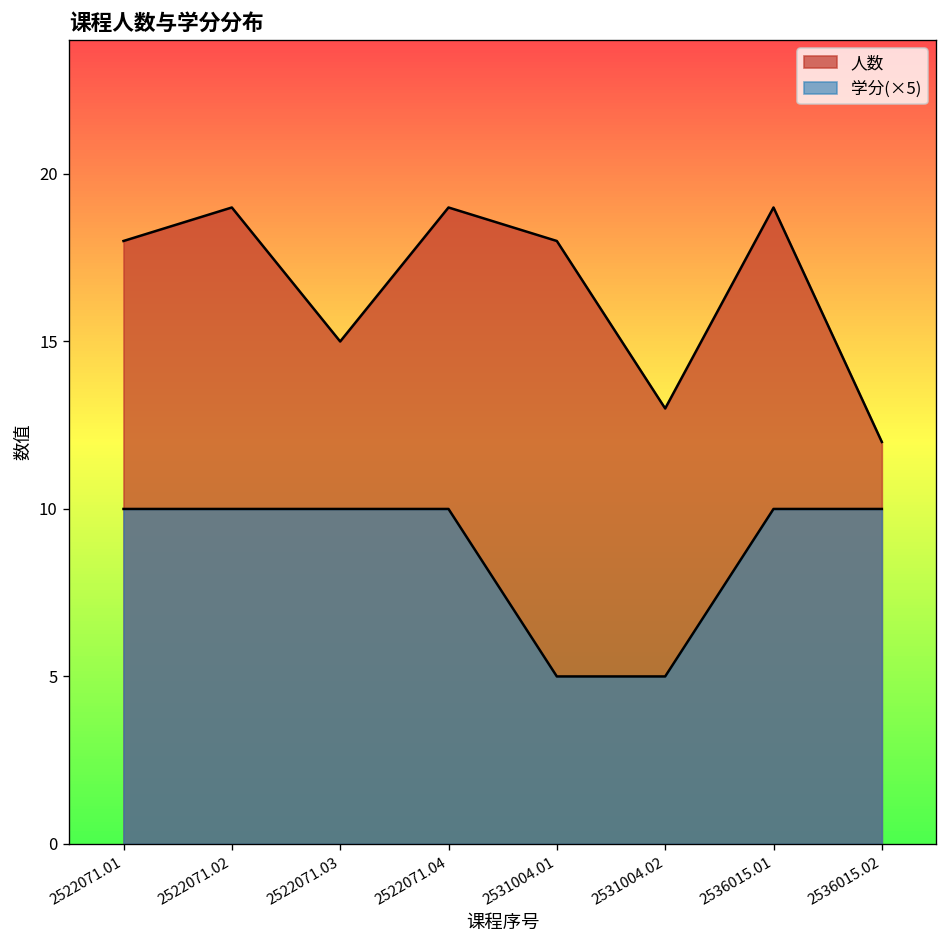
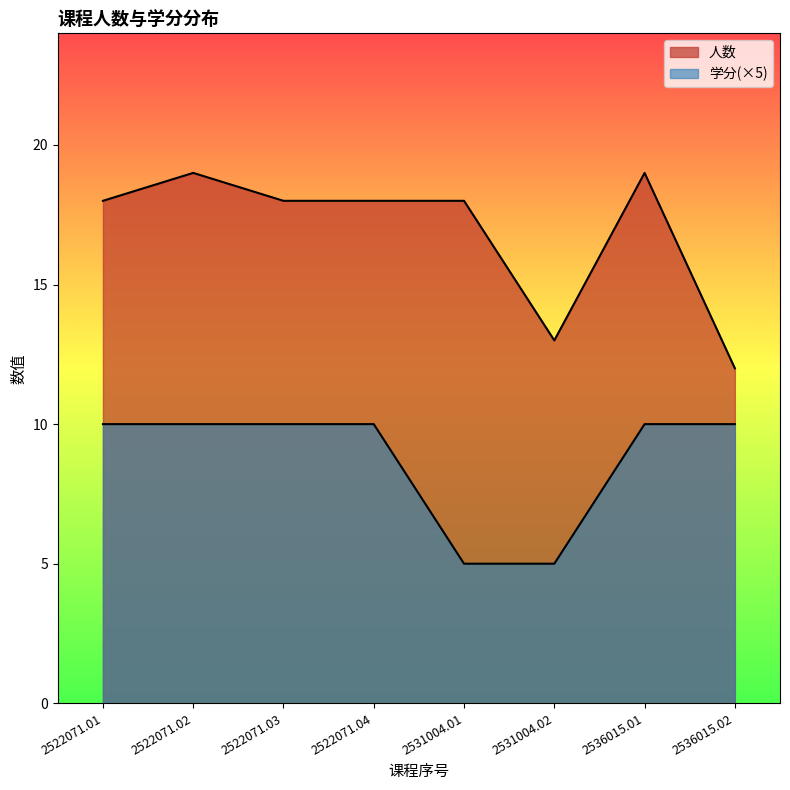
人数, 2522071.03: 15 -> 18
人数, 2522071.04: 19 -> 18
